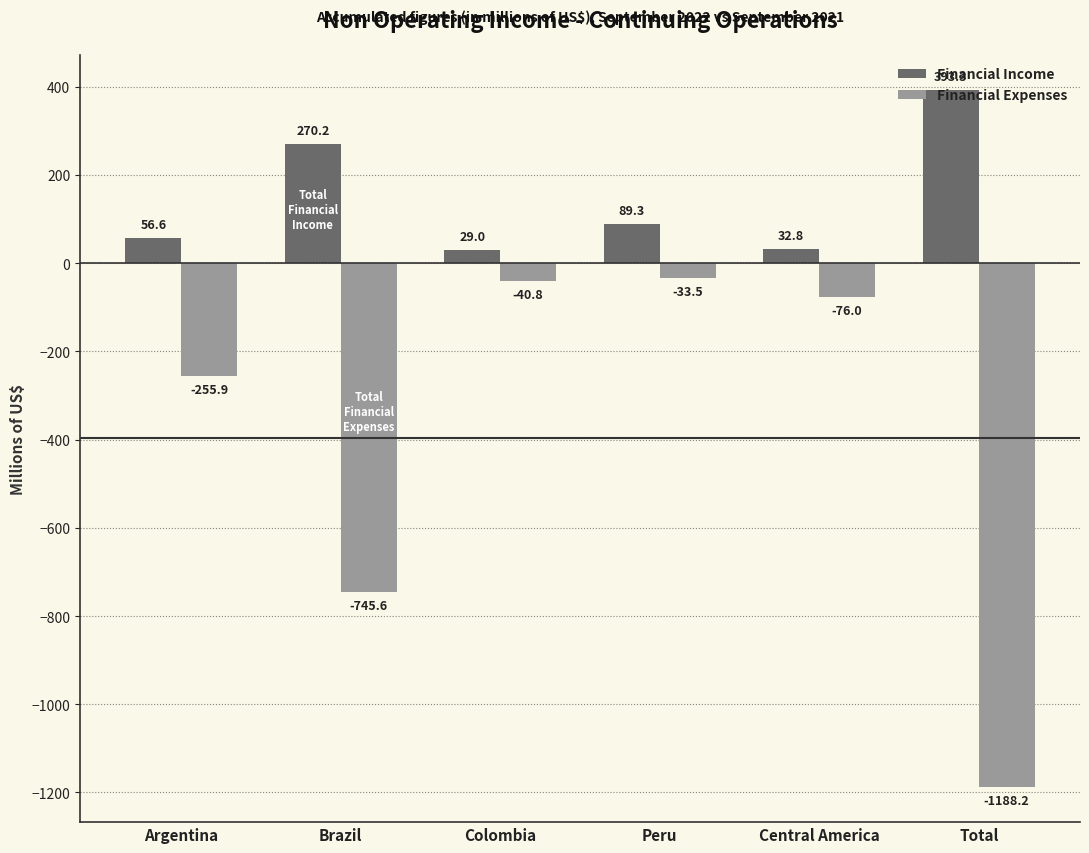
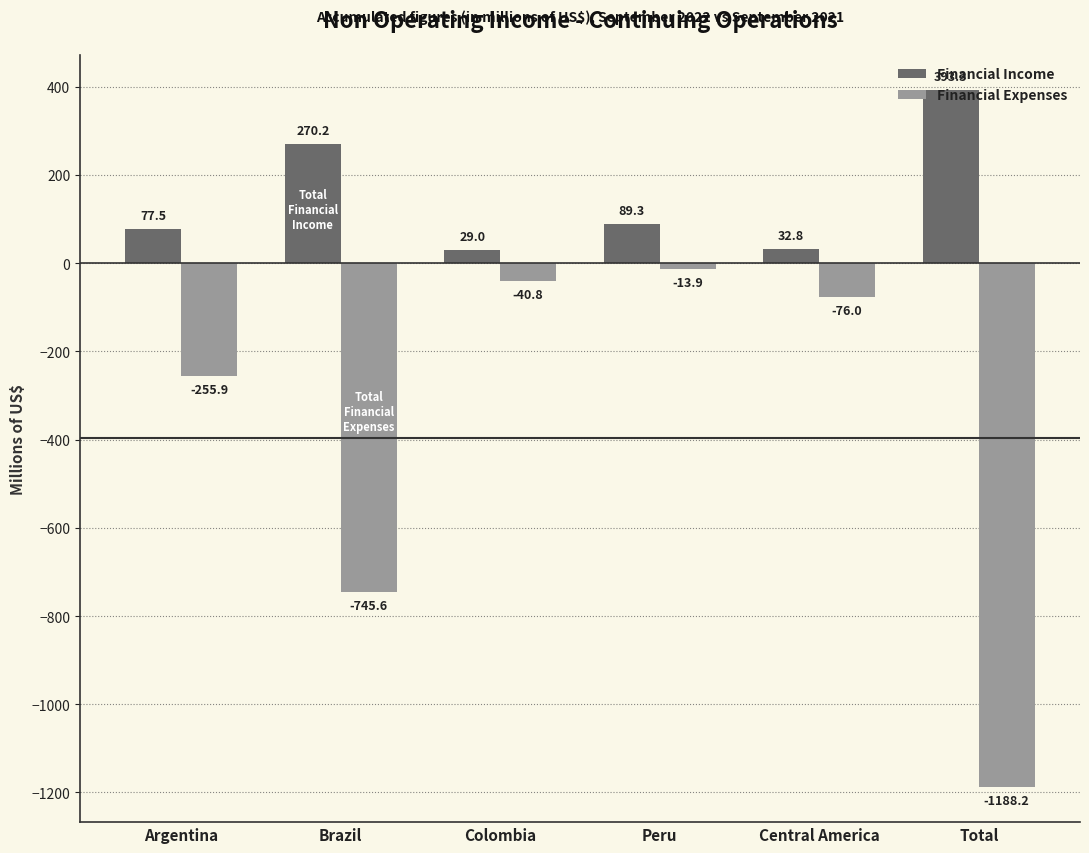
Financial Income, Argentina: 56.6 -> 77.5
Financial Expenses, Peru: -33.5 -> -13.9
